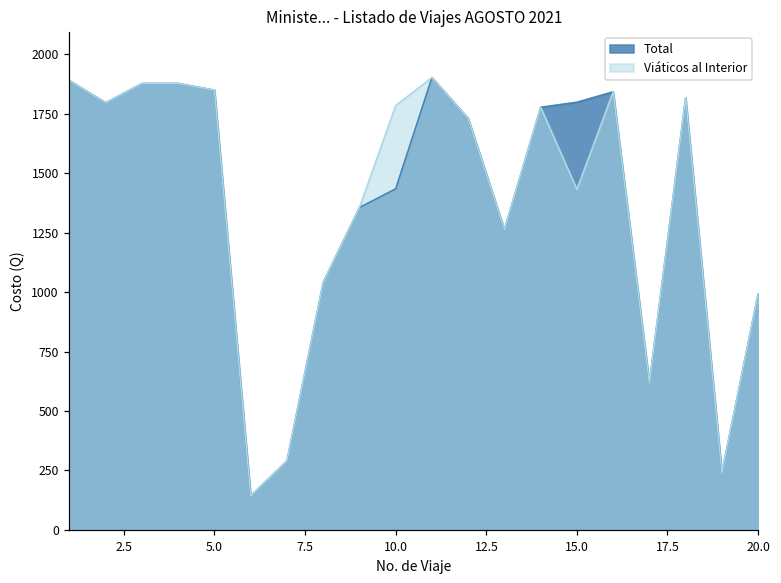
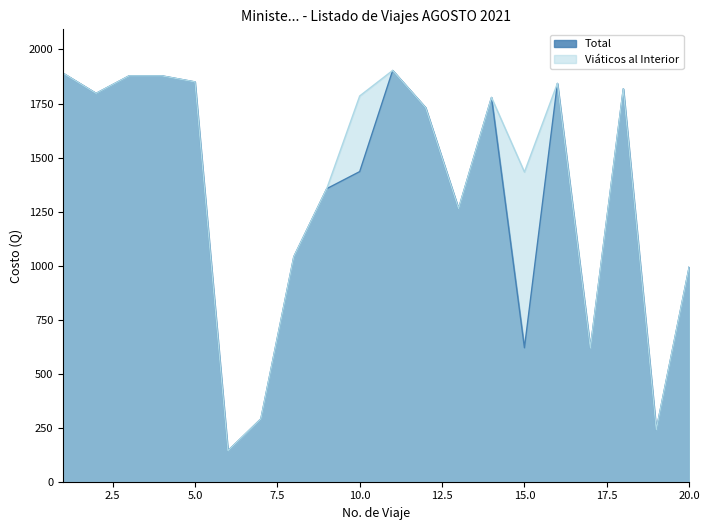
Total, 15.0: 1800 -> 620
